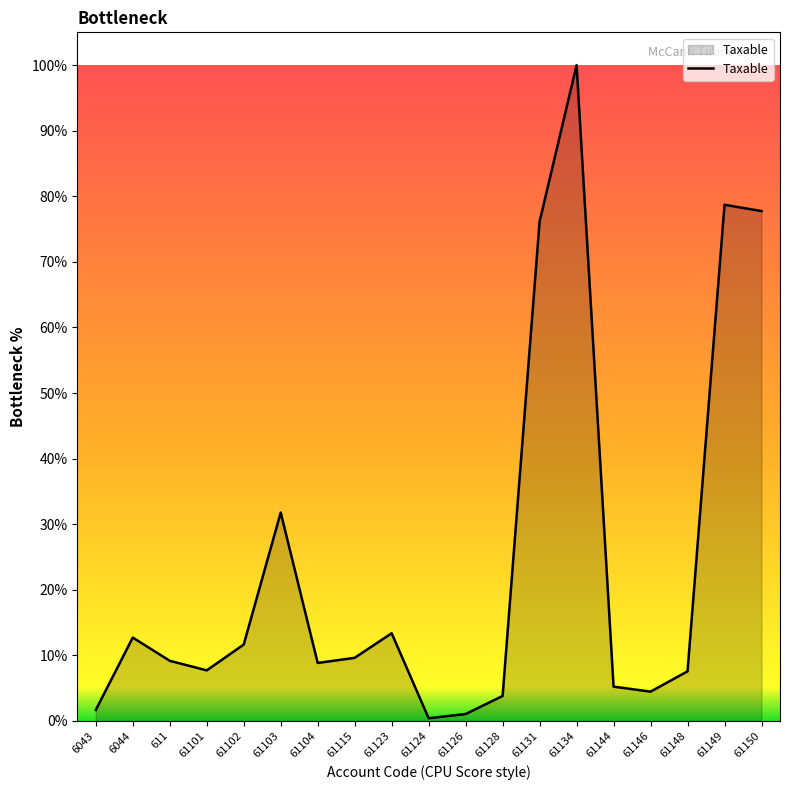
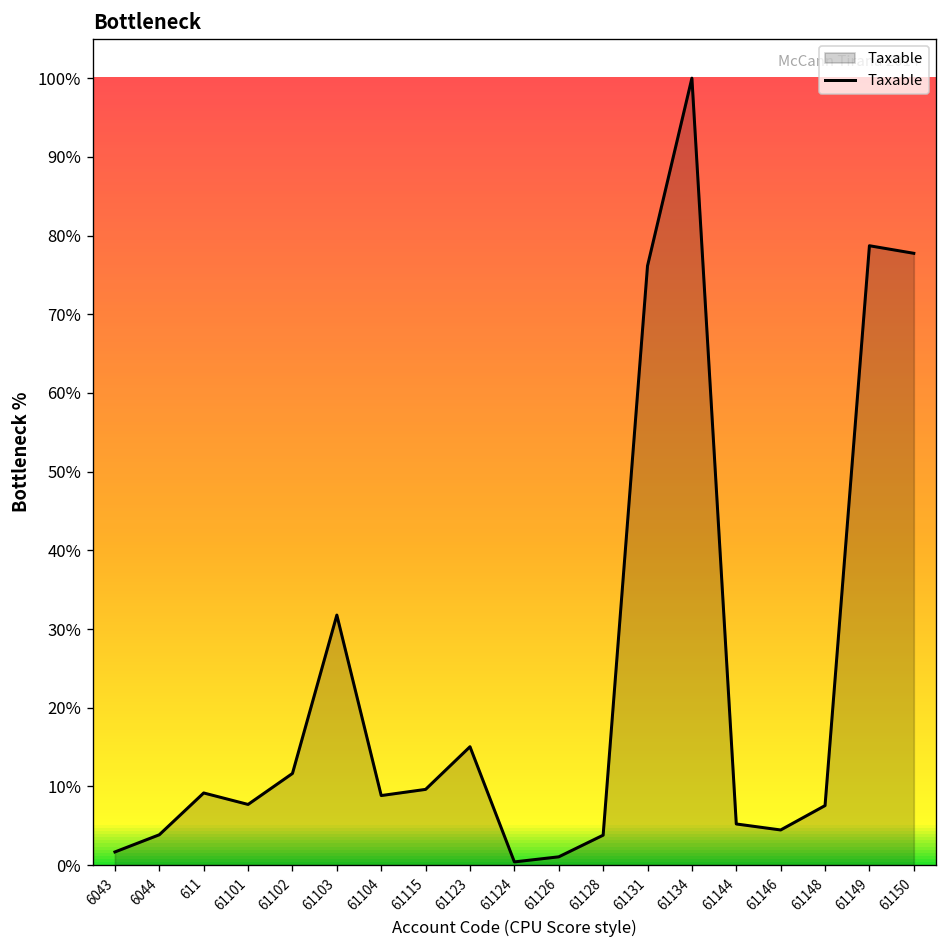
6044: 13% -> 4%
61123: 13% -> 15%
